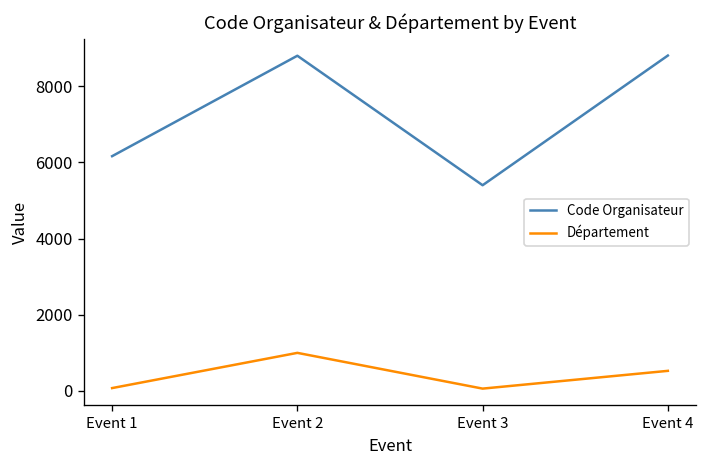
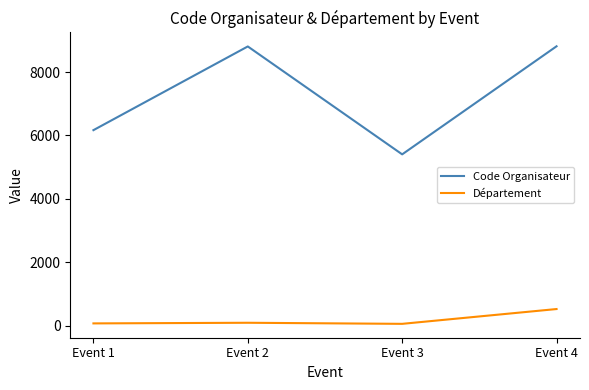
Département, Event 2: 1000 -> 100
